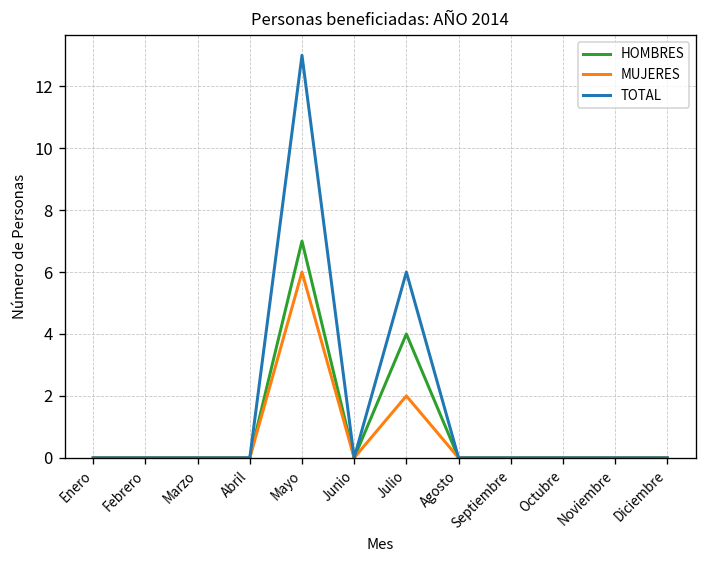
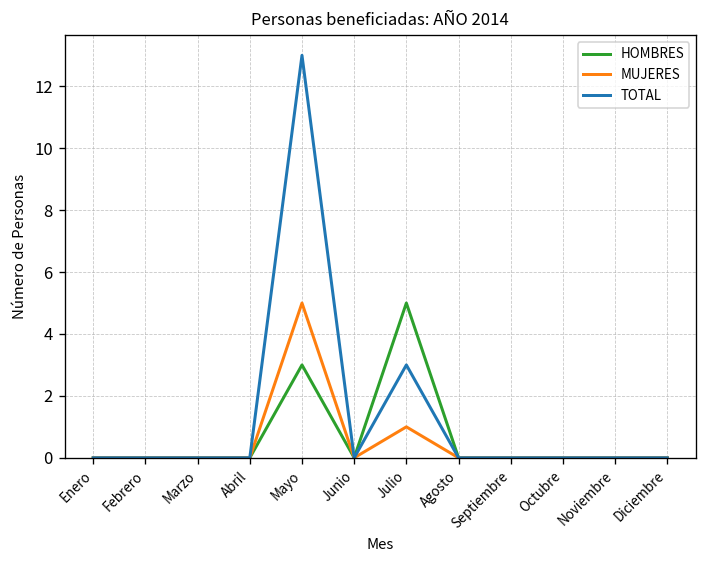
HOMBRES, Mayo: 7 -> 3
MUJERES, Mayo: 6 -> 5
HOMBRES, Julio: 4 -> 5
MUJERES, Julio: 2 -> 1
TOTAL, Julio: 6 -> 3
